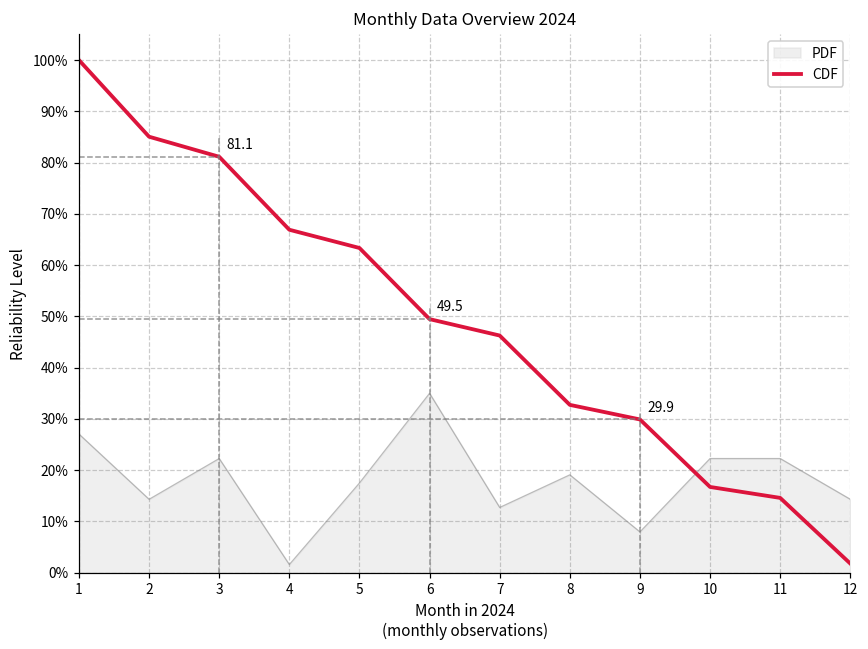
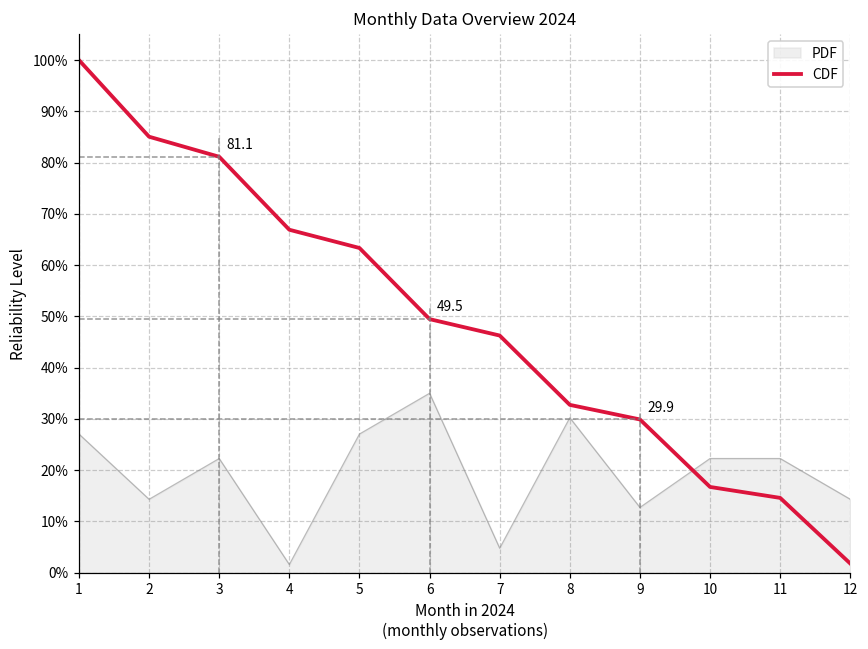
PDF, 5: 18% -> 27%
PDF, 7: 13% -> 5%
PDF, 8: 19% -> 30%
PDF, 9: 8% -> 13%
